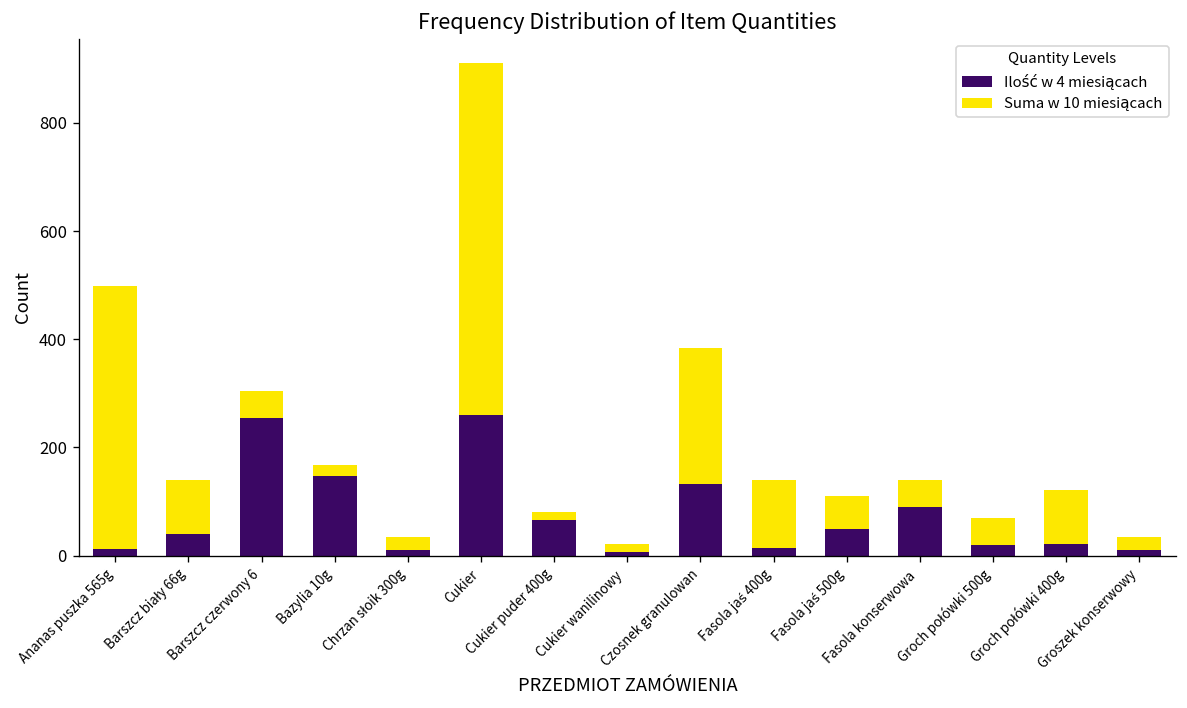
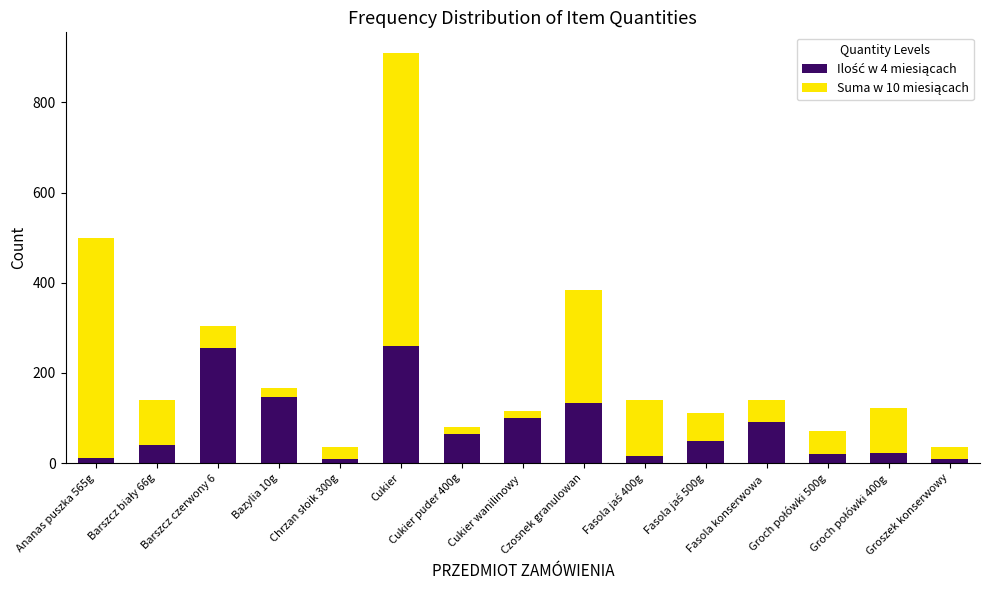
Ilość w 4 miesiącach, Cukier wanilinowy: 10 -> 100
